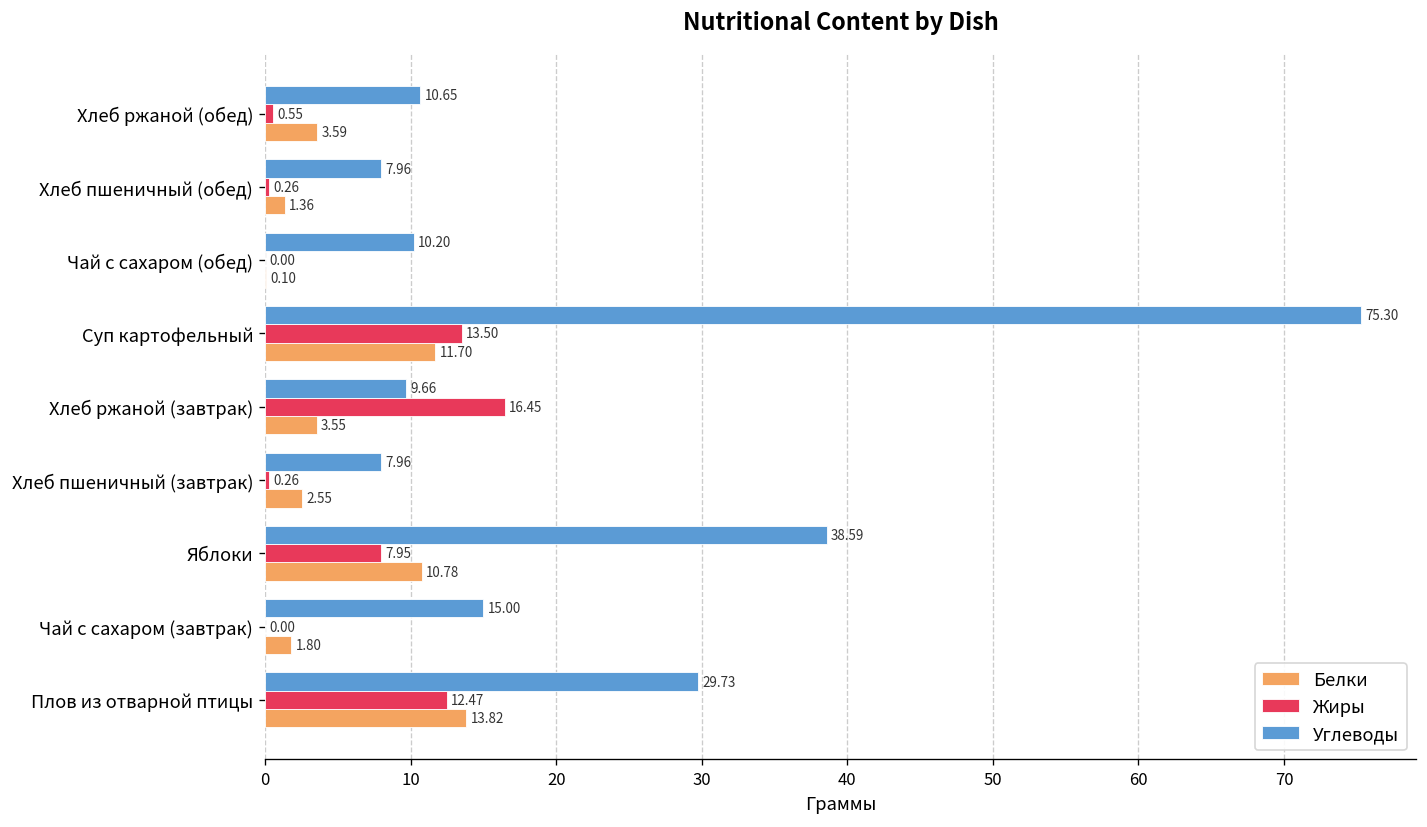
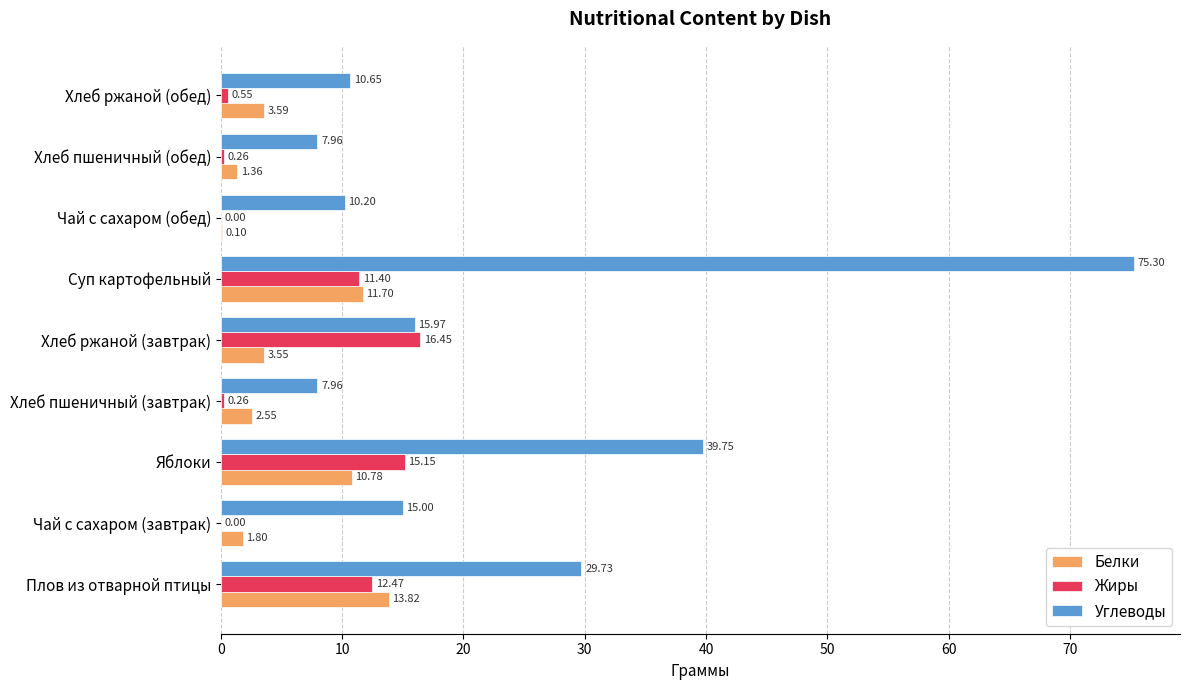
Жиры, Суп картофельный: 13.50 -> 11.40
Углеводы, Хлеб ржаной (завтрак): 9.66 -> 15.97
Углеводы, Яблоки: 38.59 -> 39.75
Жиры, Яблоки: 7.95 -> 15.15
